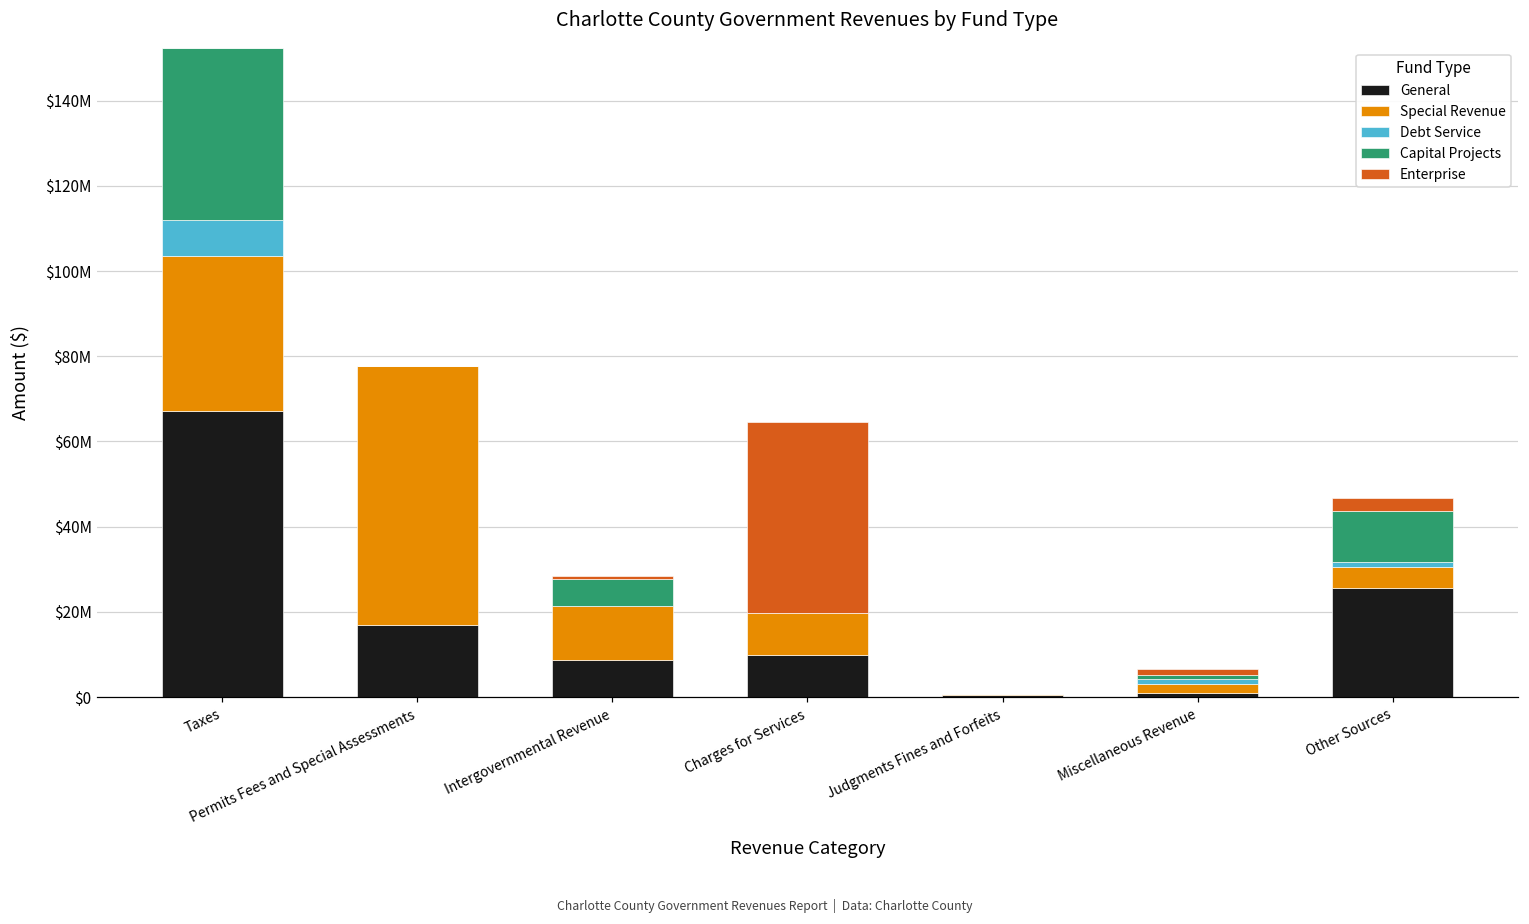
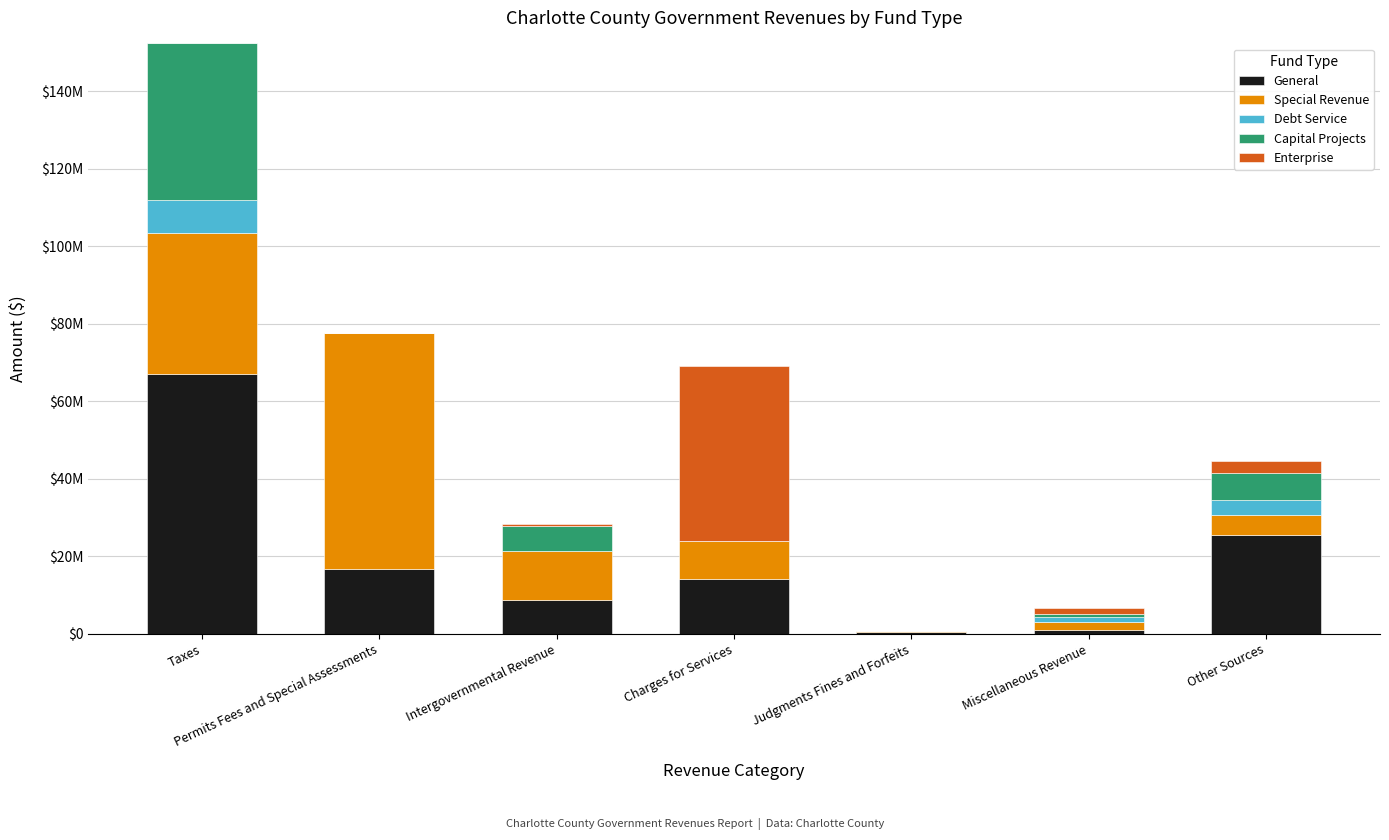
General, Charges for Services: $10000000 -> $14000000
Debt Service, Other Sources: $1000000 -> $4000000
Capital Projects, Other Sources: $12000000 -> $7000000
